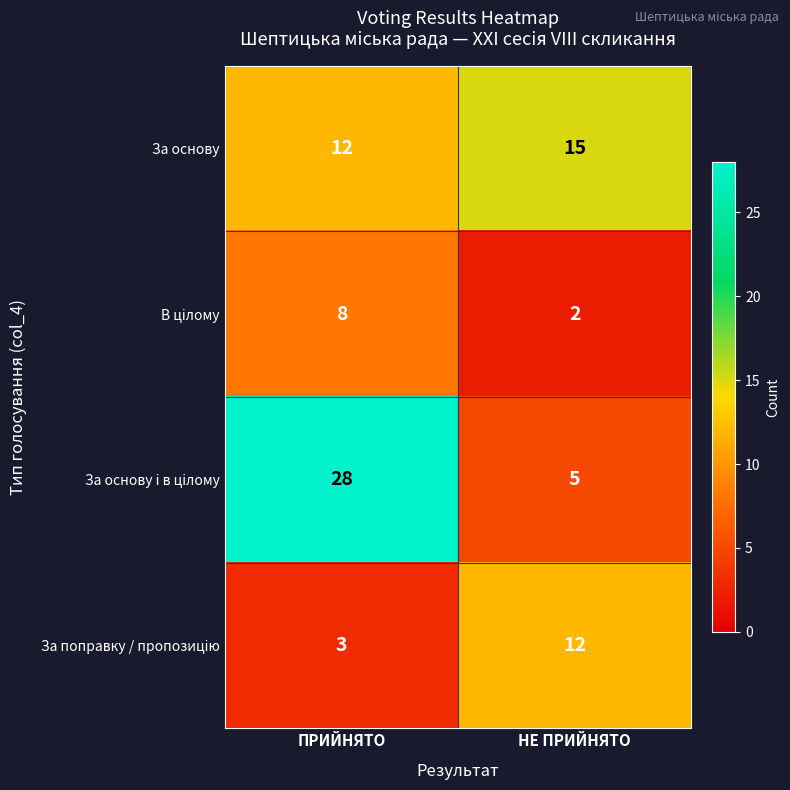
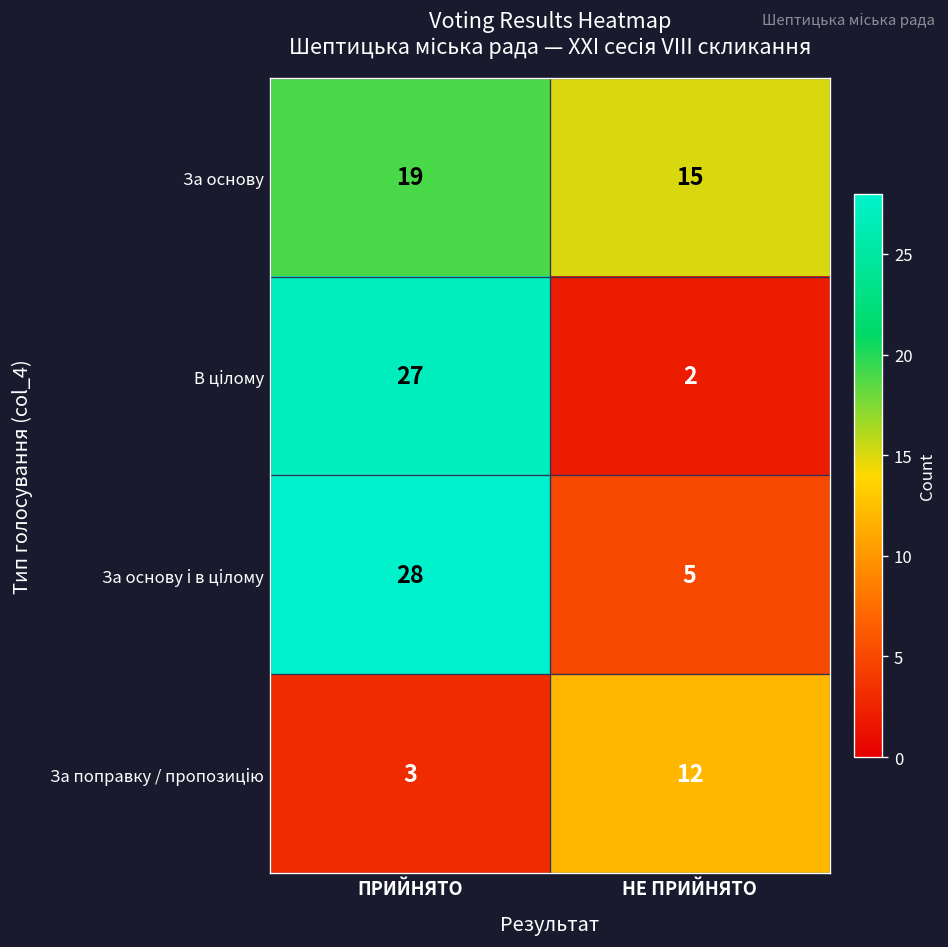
За основу, ПРИЙНЯТО: 12 -> 19
В цілому, ПРИЙНЯТО: 8 -> 27
